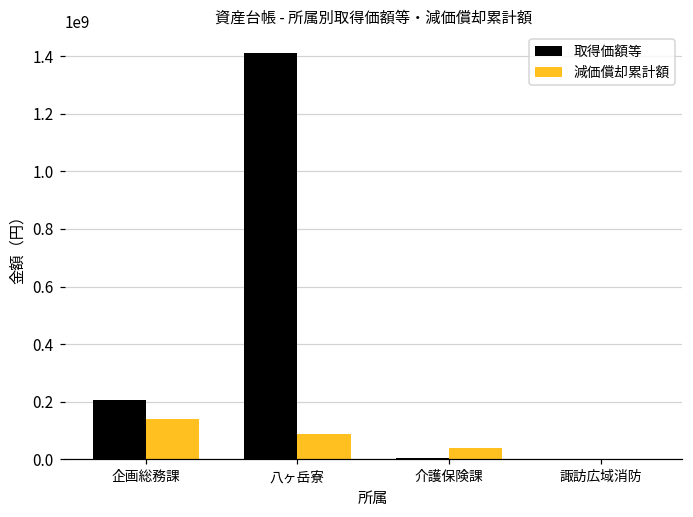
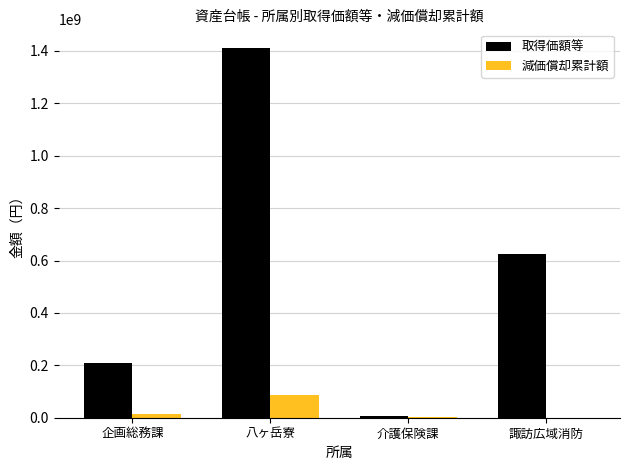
減価償却累計額, 企画総務課: 140000000 -> 20000000
減価償却累計額, 介護保険課: 40000000 -> 0
取得価額等, 諏訪広域消防: 0 -> 630000000
